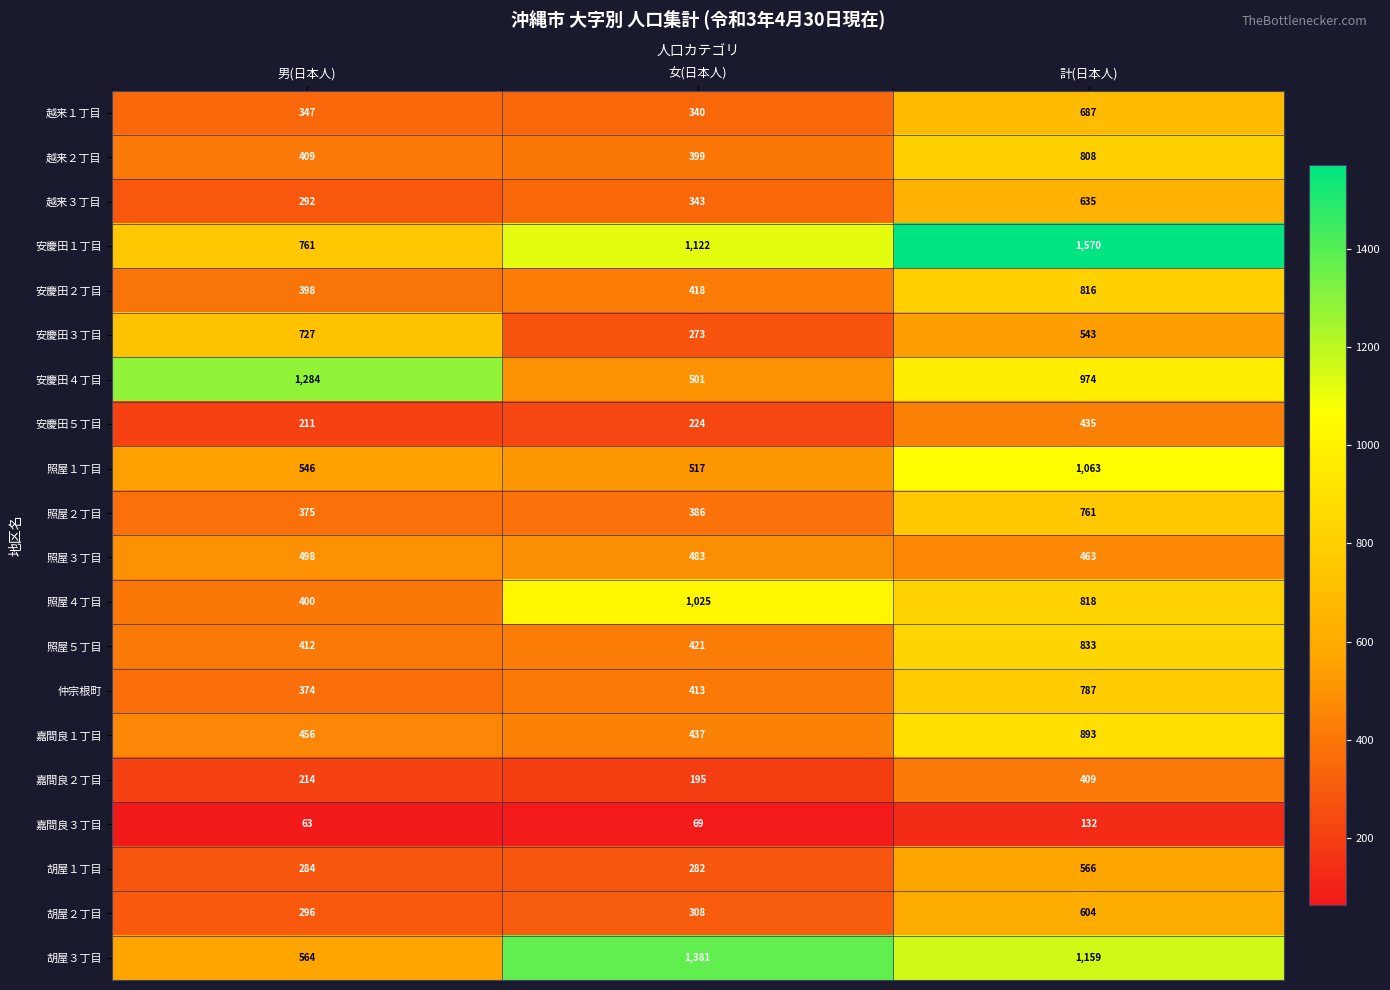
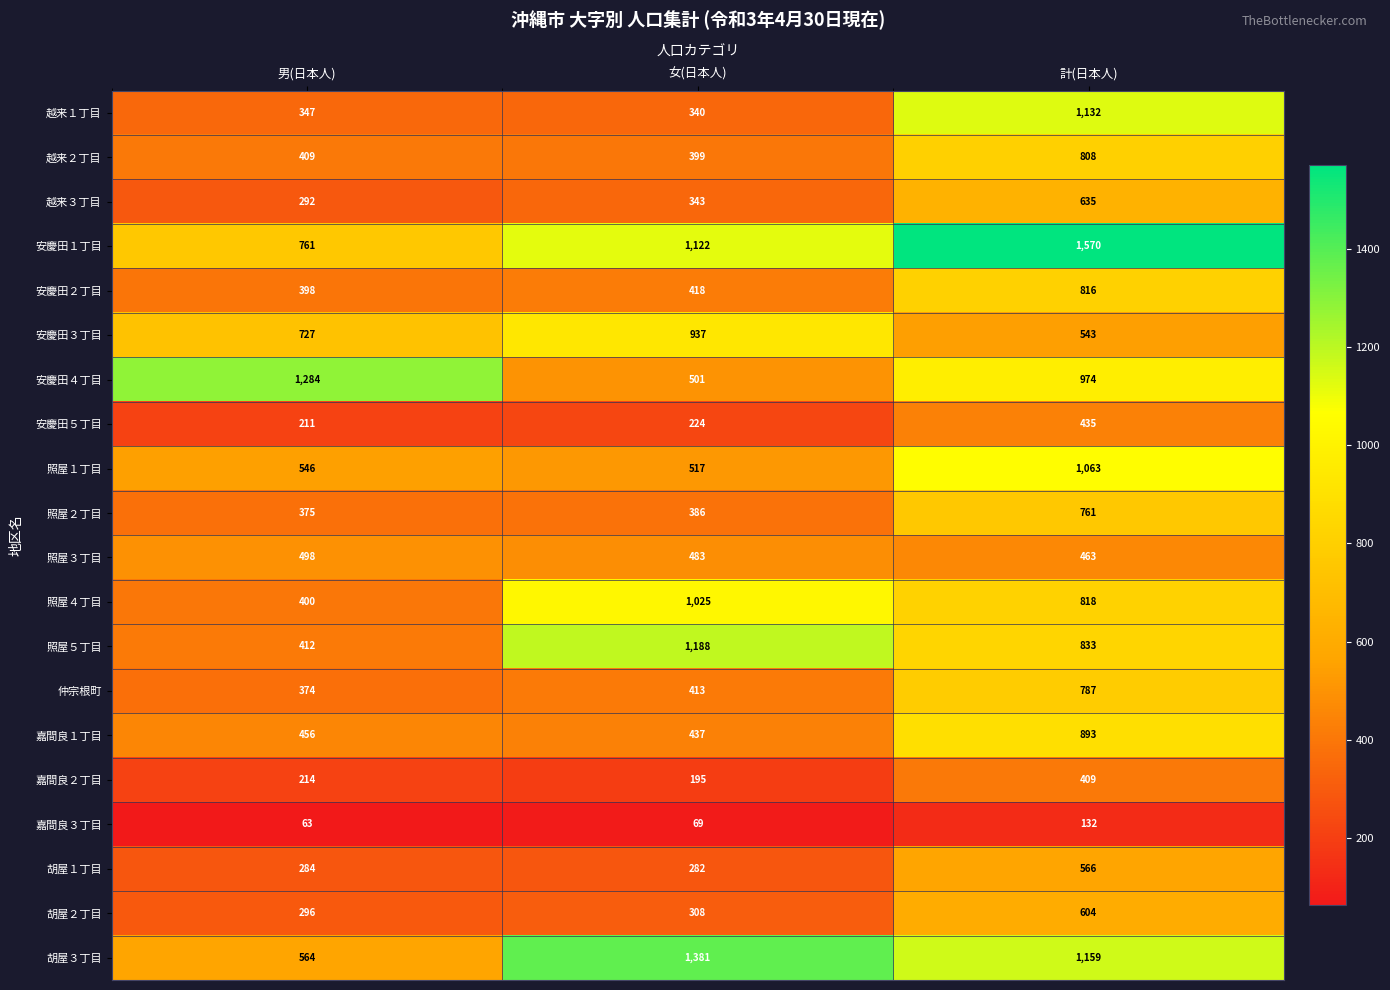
越来１丁目, 計(日本人): 687 -> 1,132
安慶田３丁目, 女(日本人): 273 -> 937
照屋５丁目, 女(日本人): 421 -> 1,188
